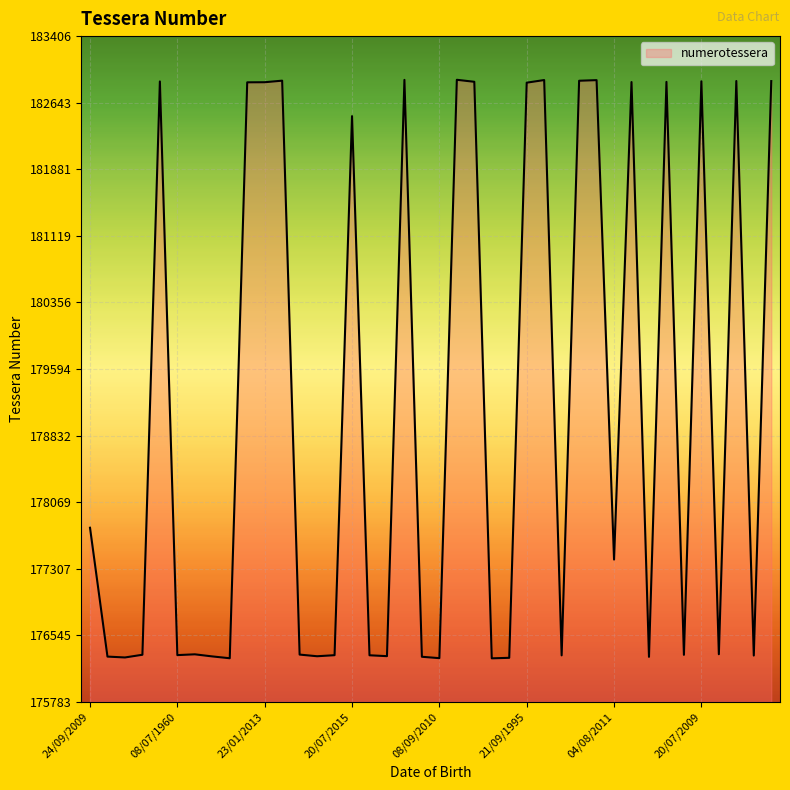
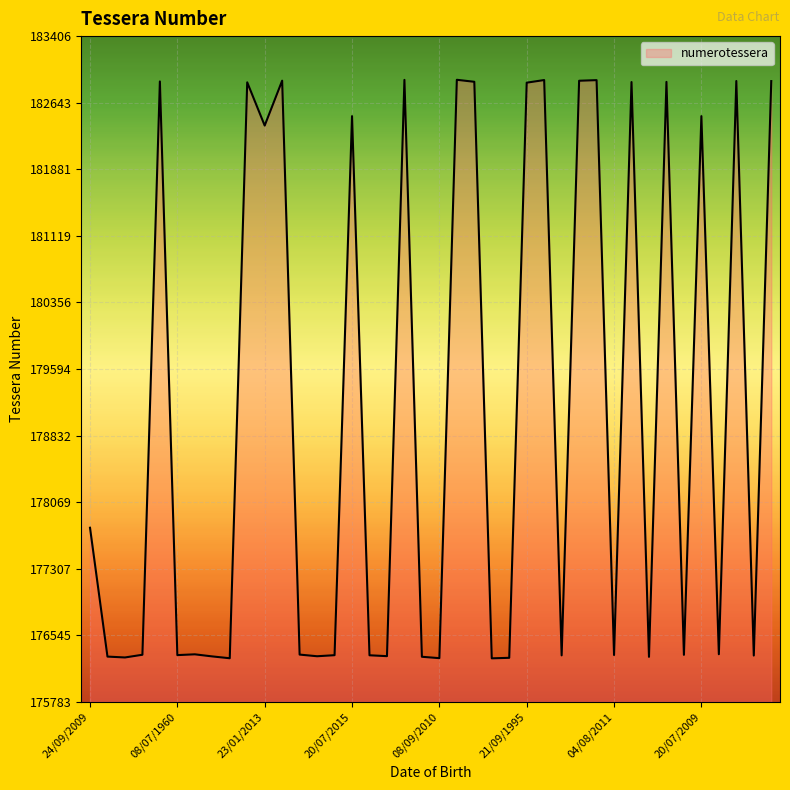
23/01/2013: 182900 -> 182400
04/08/2011: 177400 -> 176300
20/07/2009: 182900 -> 182500
